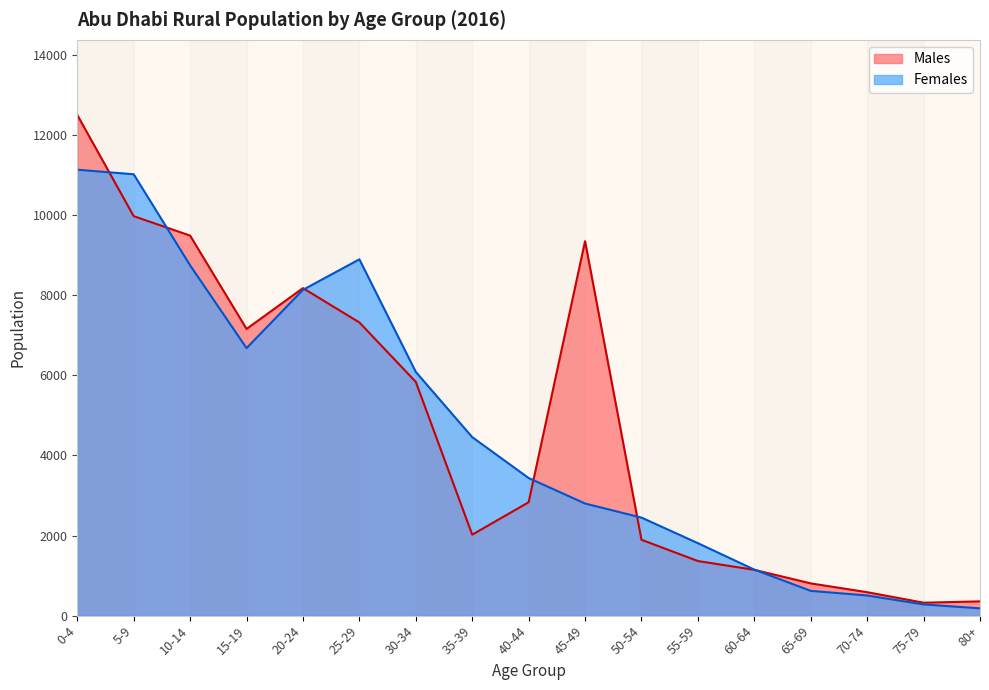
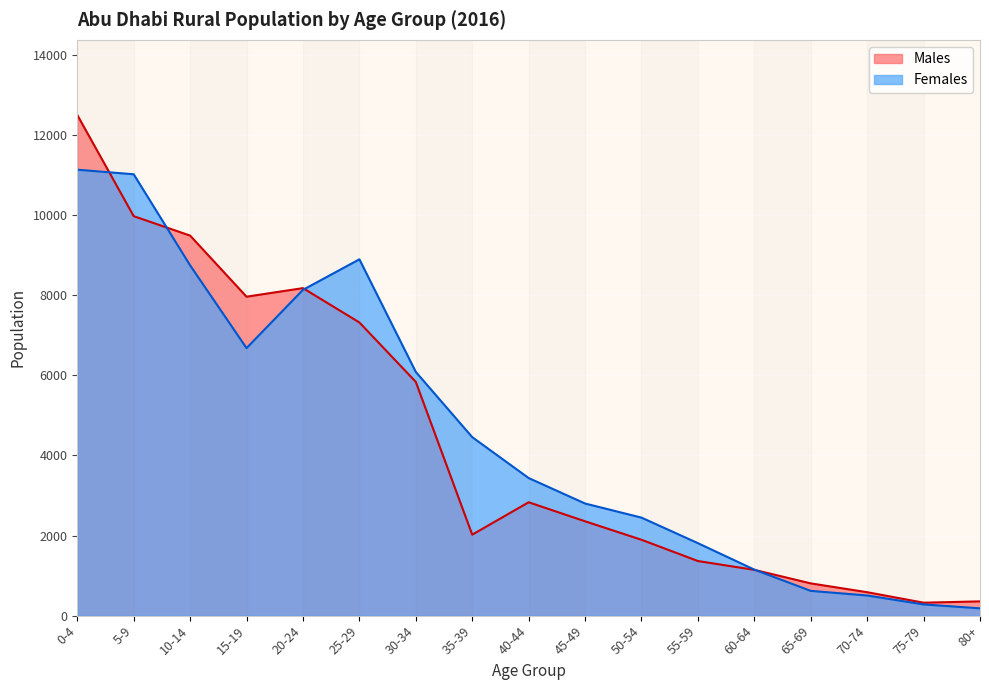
Males, 15-19: 7200 -> 8000
Males, 45-49: 9300 -> 2400
